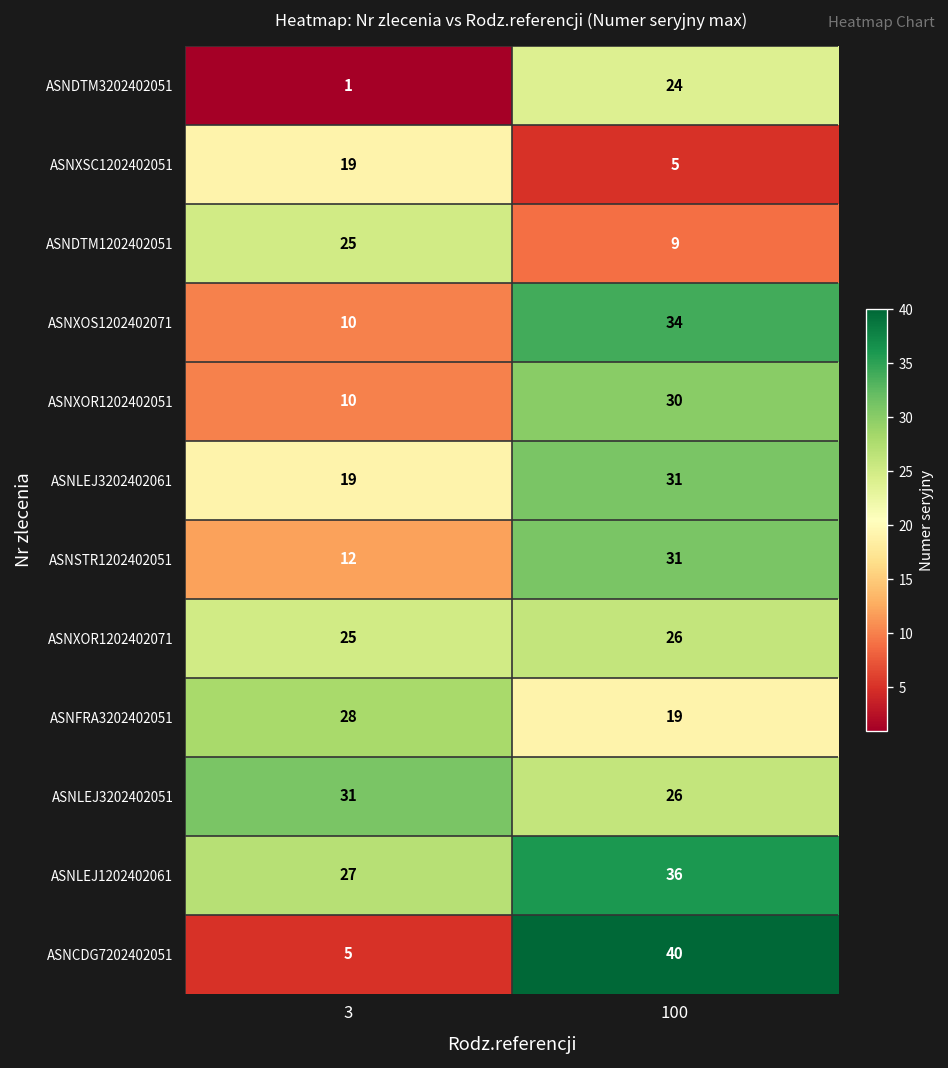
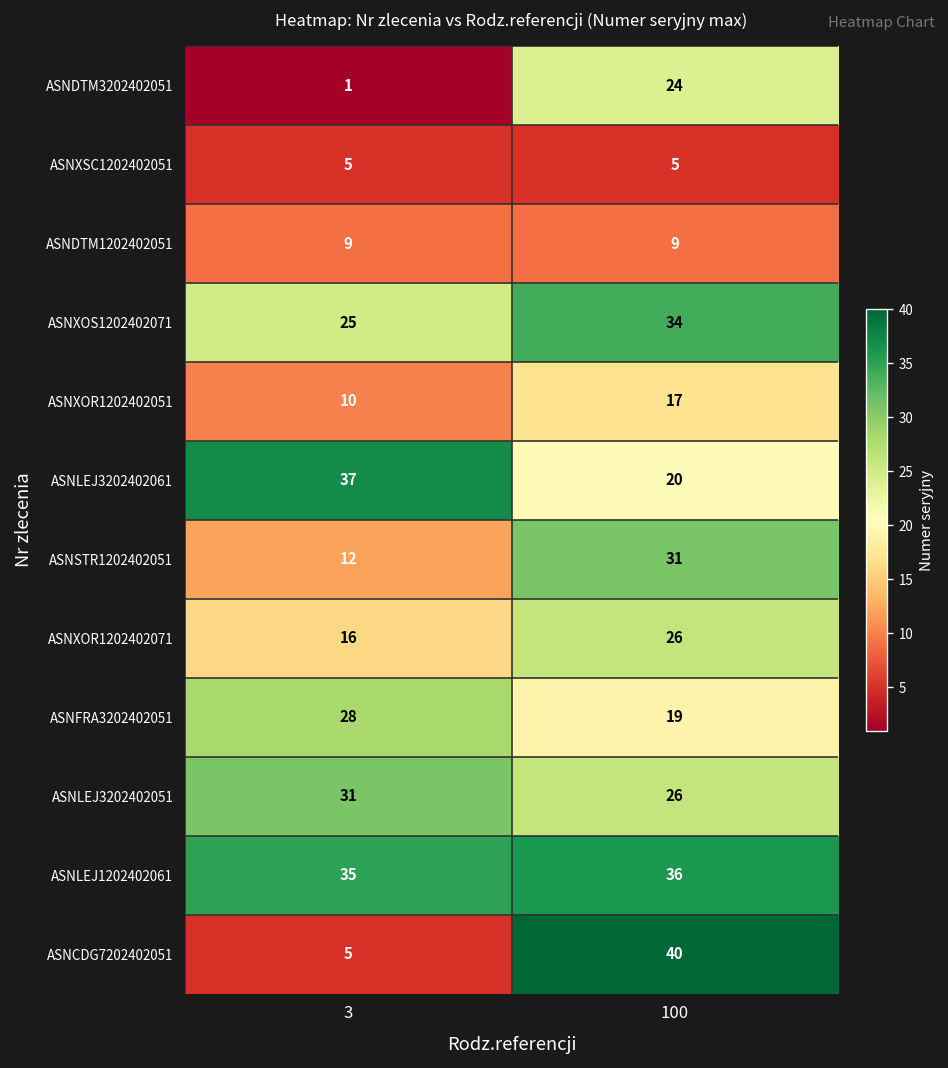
ASNXSC1202402051, 3: 19 -> 5
ASNDTM1202402051, 3: 25 -> 9
ASNXOS1202402071, 3: 10 -> 25
ASNXOR1202402051, 100: 30 -> 17
ASNLEJ3202402061, 3: 19 -> 37
ASNLEJ3202402061, 100: 31 -> 20
ASNXOR1202402071, 3: 25 -> 16
ASNLEJ1202402061, 3: 27 -> 35
